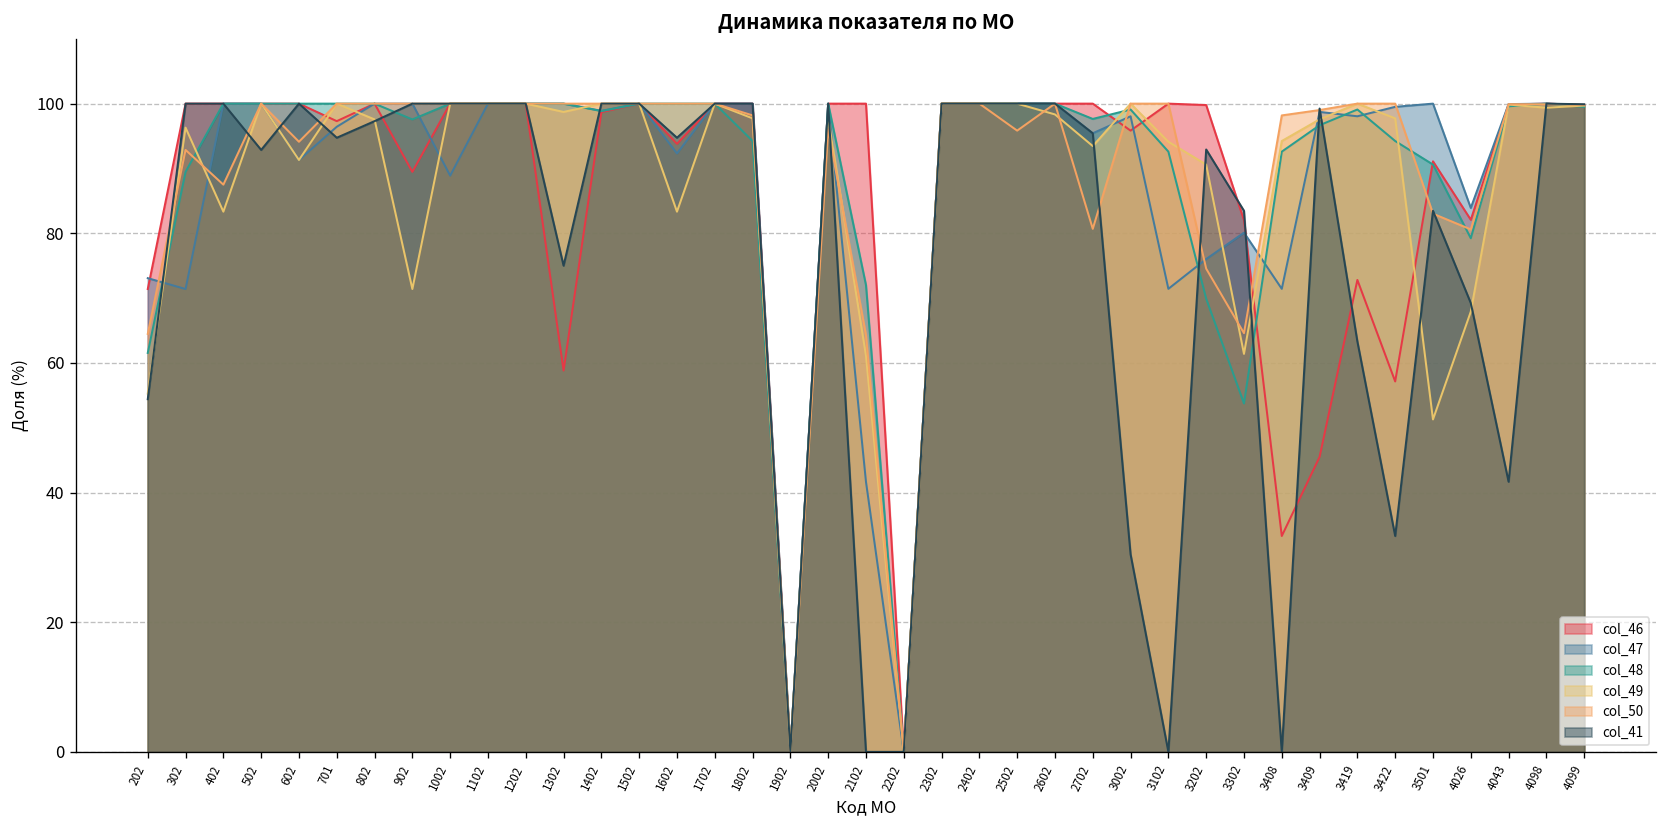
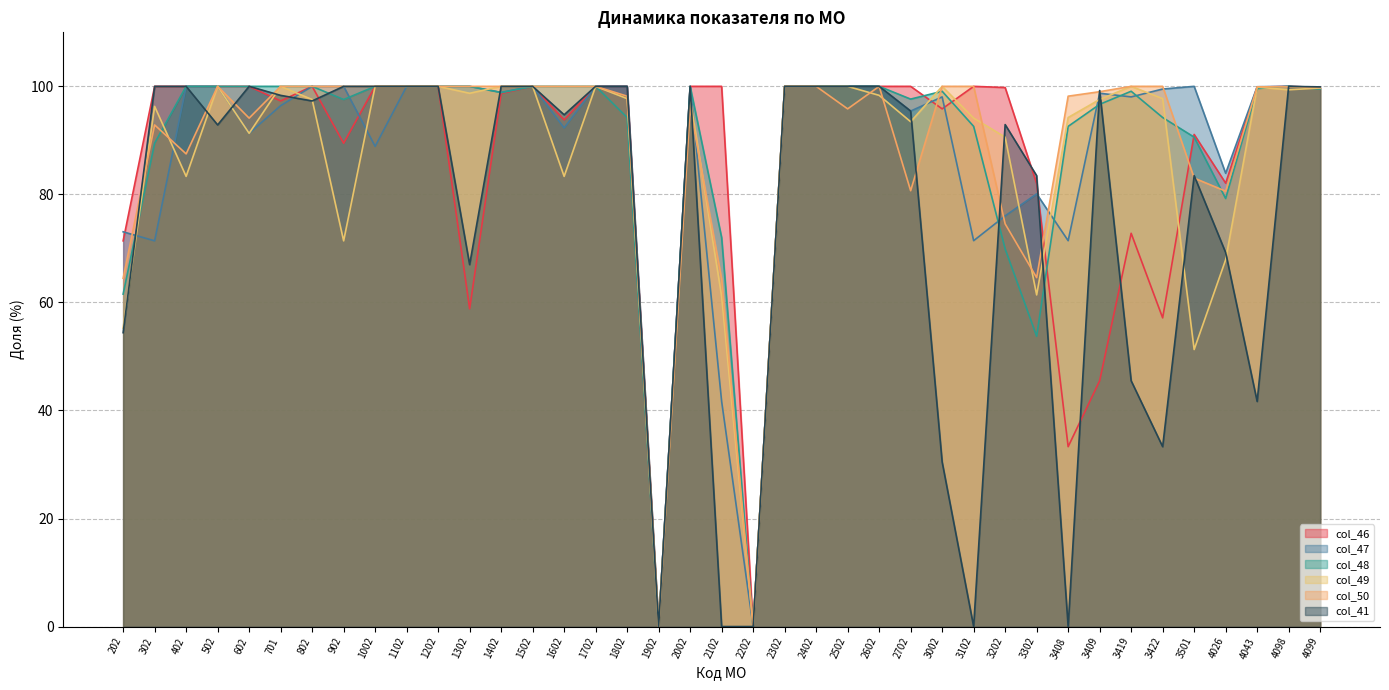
col_41, 701: 95 -> 98
col_41, 1302: 75 -> 67
col_41, 3419: 63 -> 46
